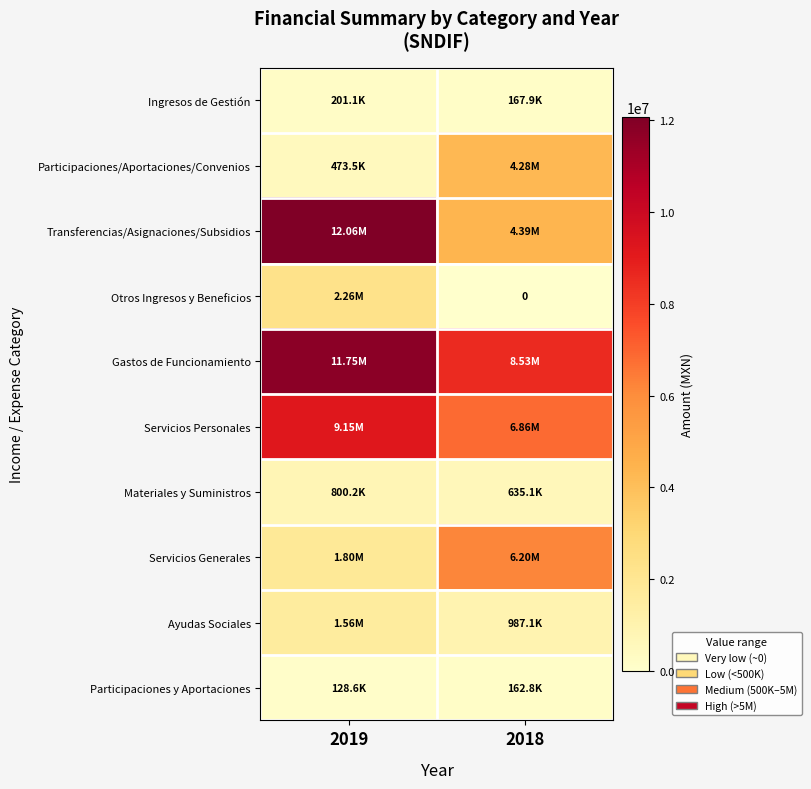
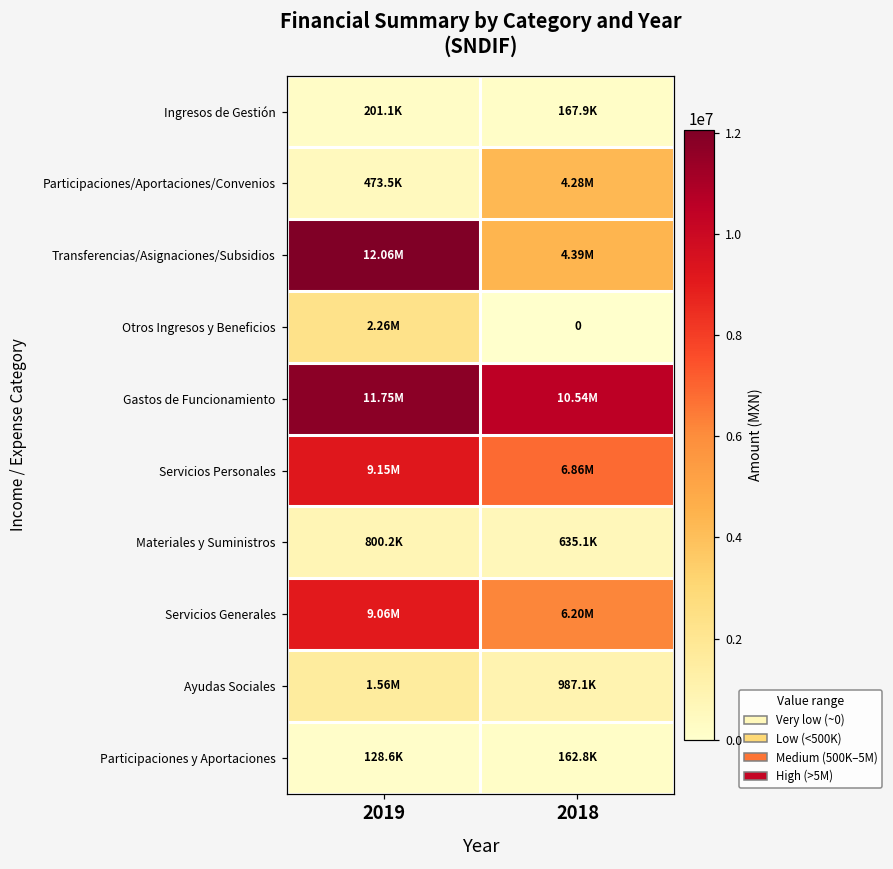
Gastos de Funcionamiento, 2018: 8.53M -> 10.54M
Servicios Generales, 2019: 1.80M -> 9.06M
